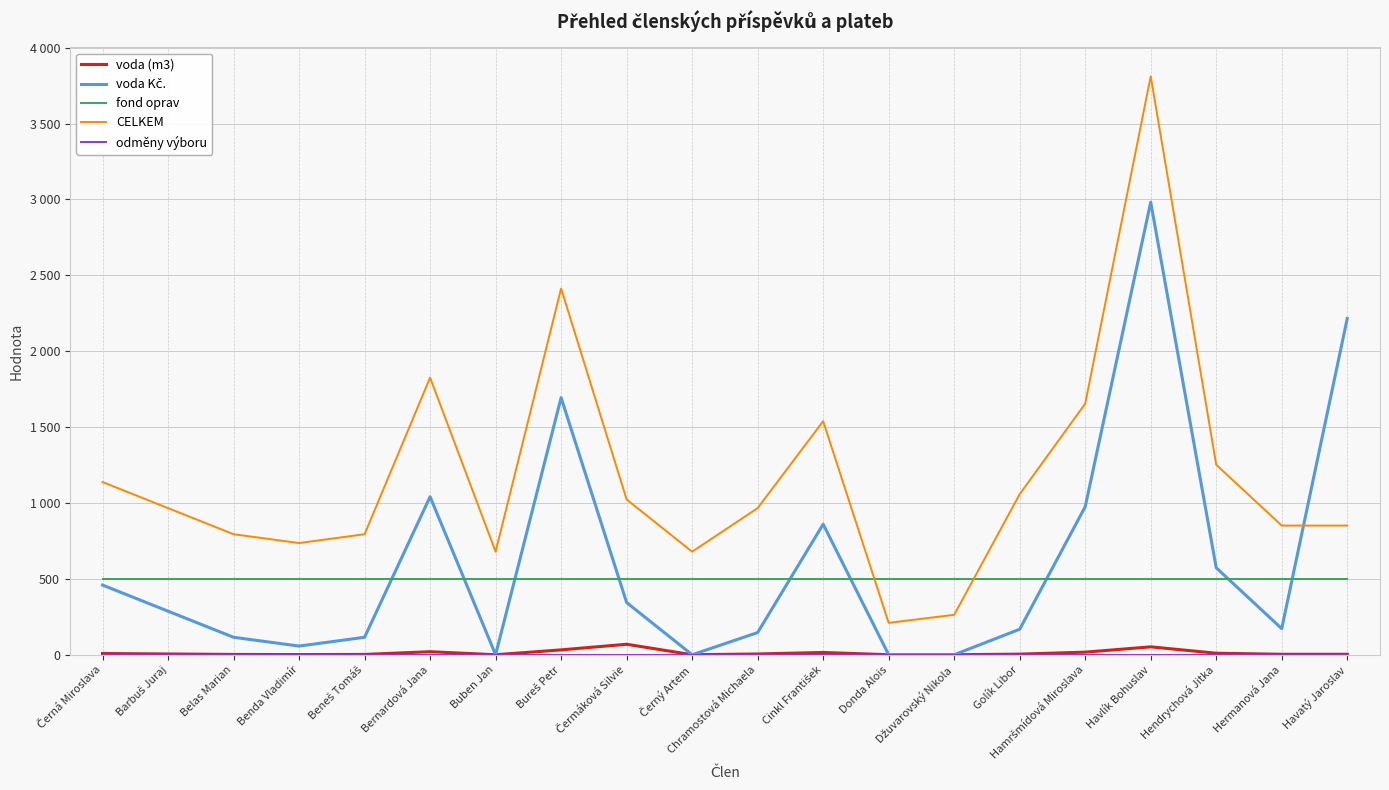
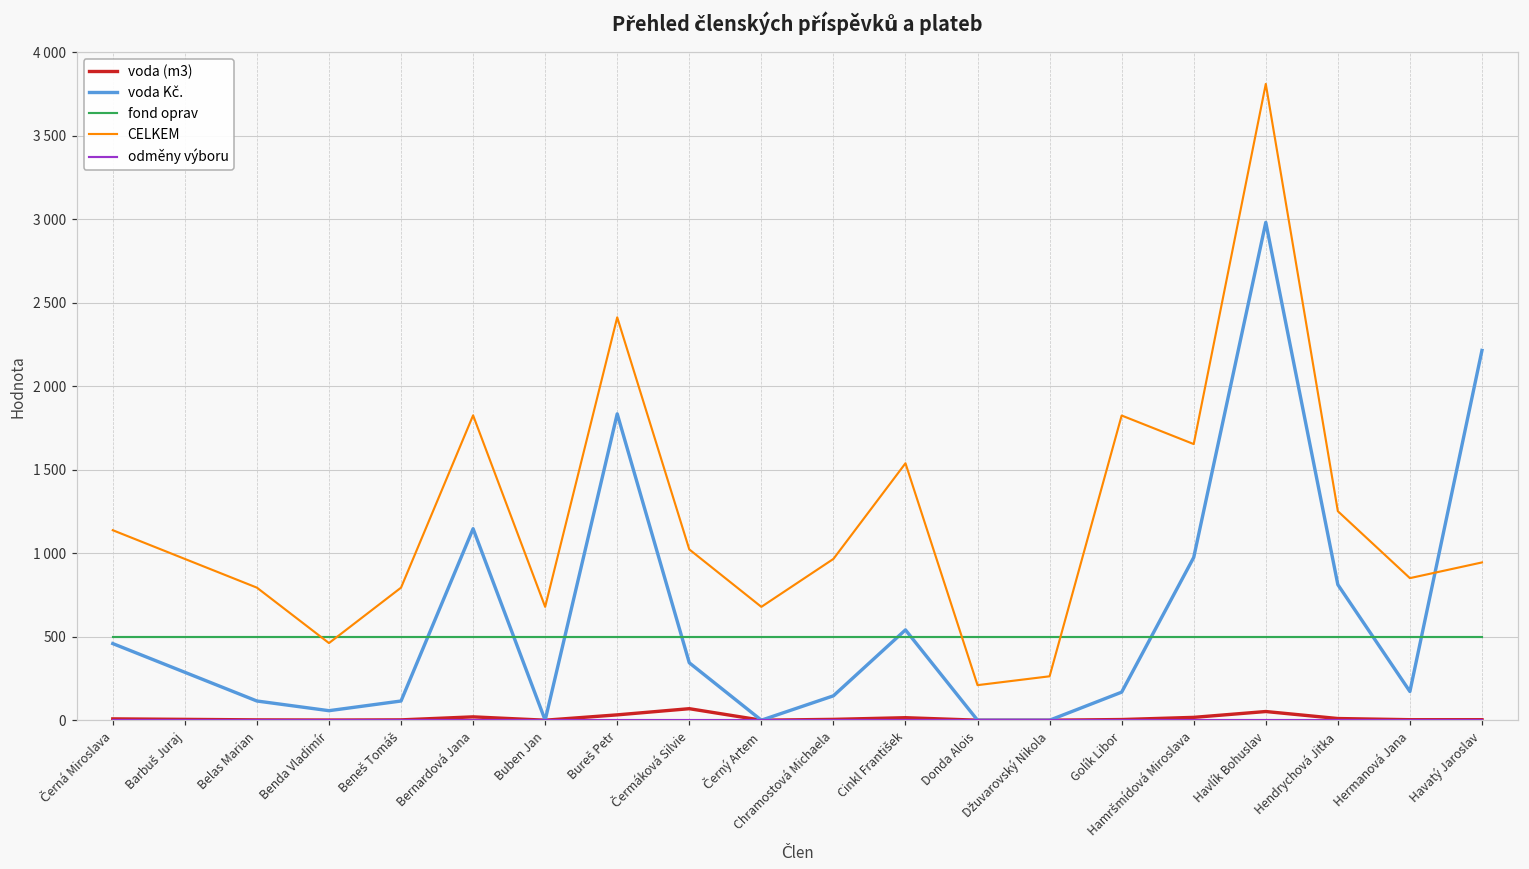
CELKEM, Benda Vladimír: 740 -> 460
voda Kč., Bernardová Jana: 1040 -> 1150
voda Kč., Bureš Petr: 1690 -> 1840
voda Kč., Cinkl František: 860 -> 540
CELKEM, Golík Libor: 1060 -> 1830
voda Kč., Hendrychová Jitka: 570 -> 810
CELKEM, Havatý Jaroslav: 850 -> 950
